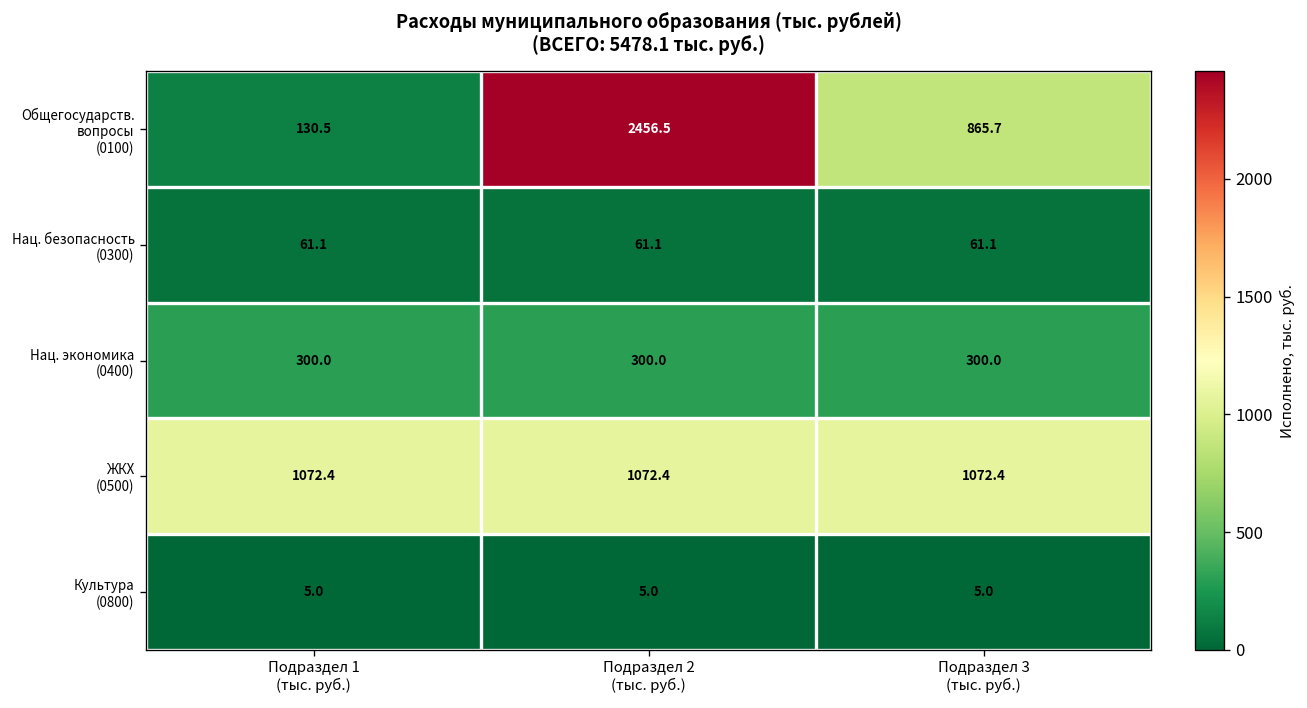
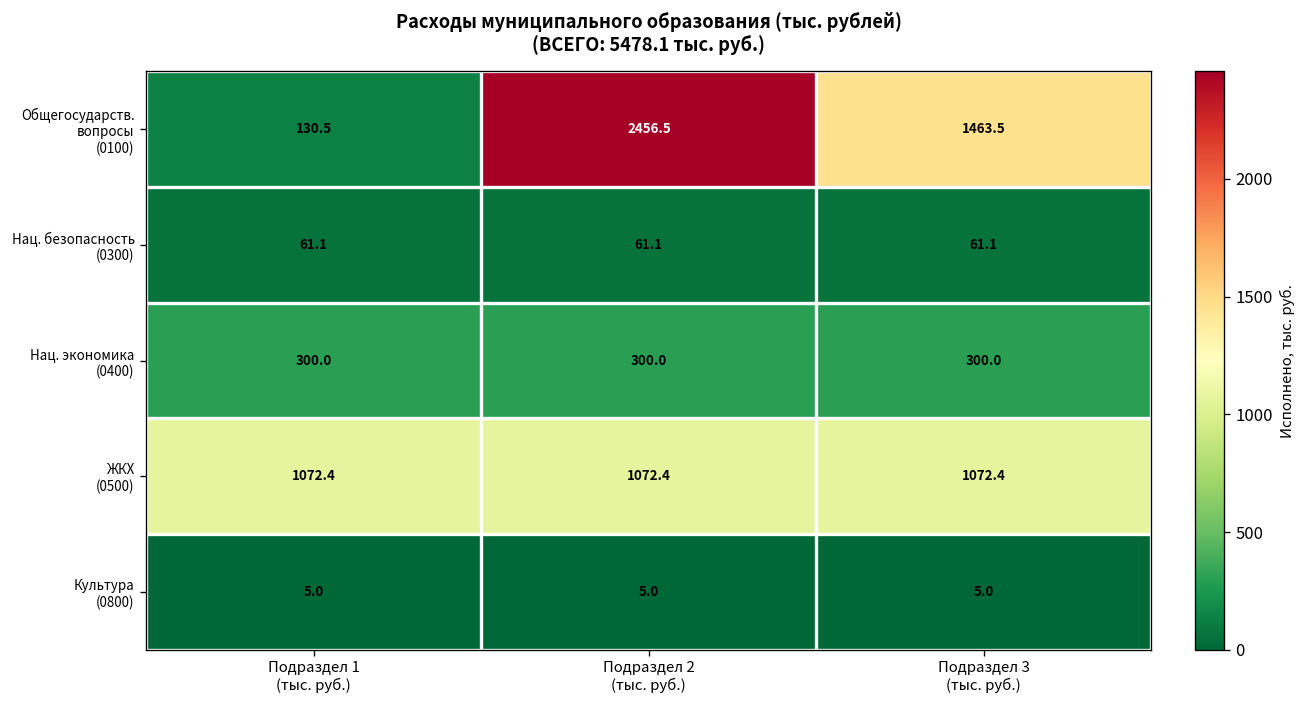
Общегосударств. вопросы (0100), Подраздел 3 (тыс. руб.): 865.7 -> 1463.5
